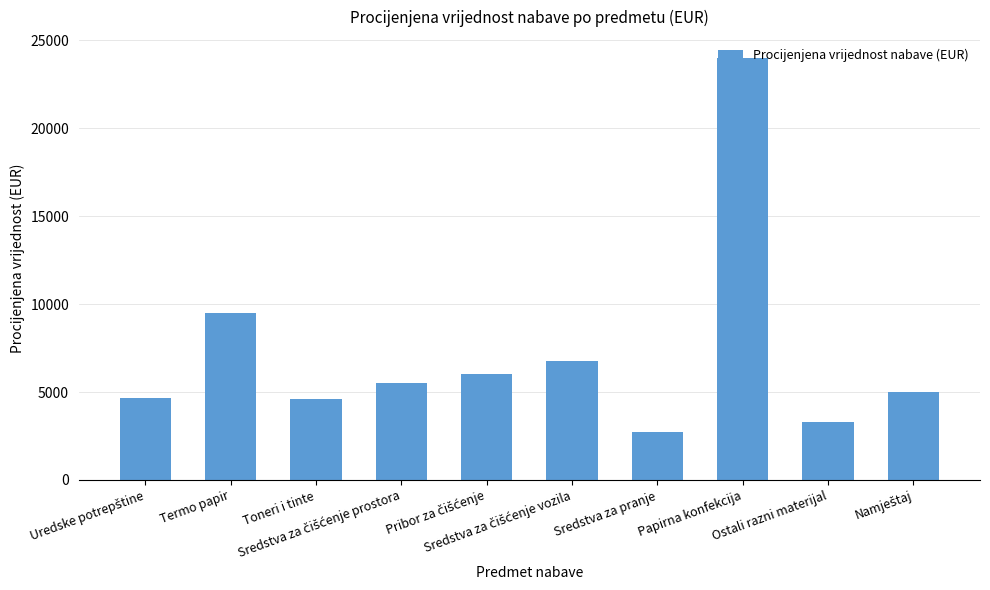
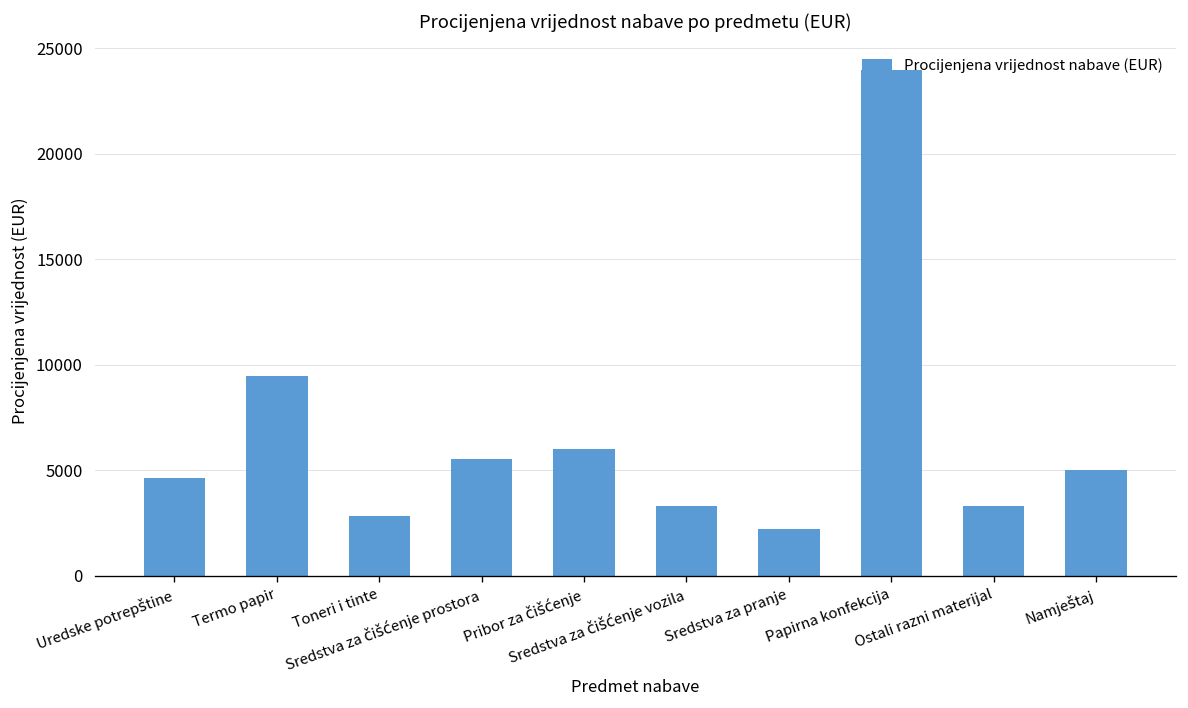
Toneri i tinte: 4600 -> 2900
Sredstva za čišćenje vozila: 6800 -> 3300
Sredstva za pranje: 2700 -> 2200
